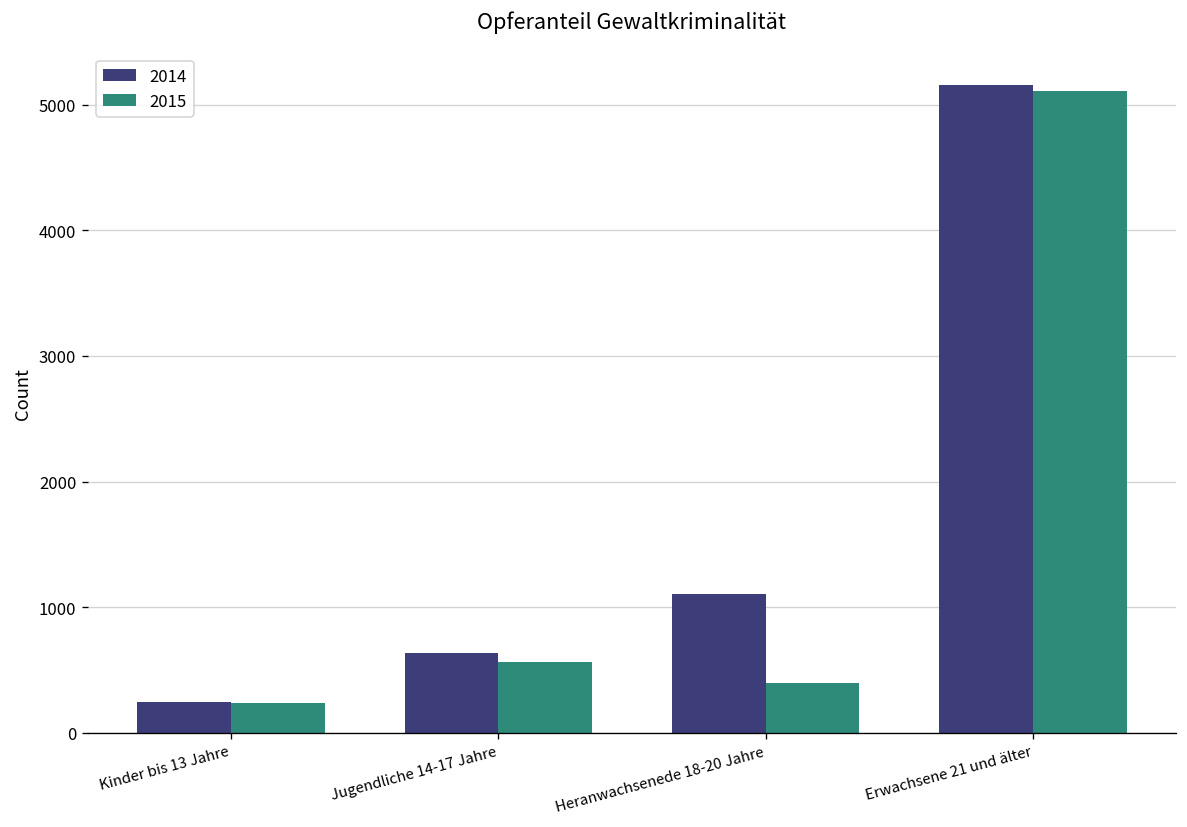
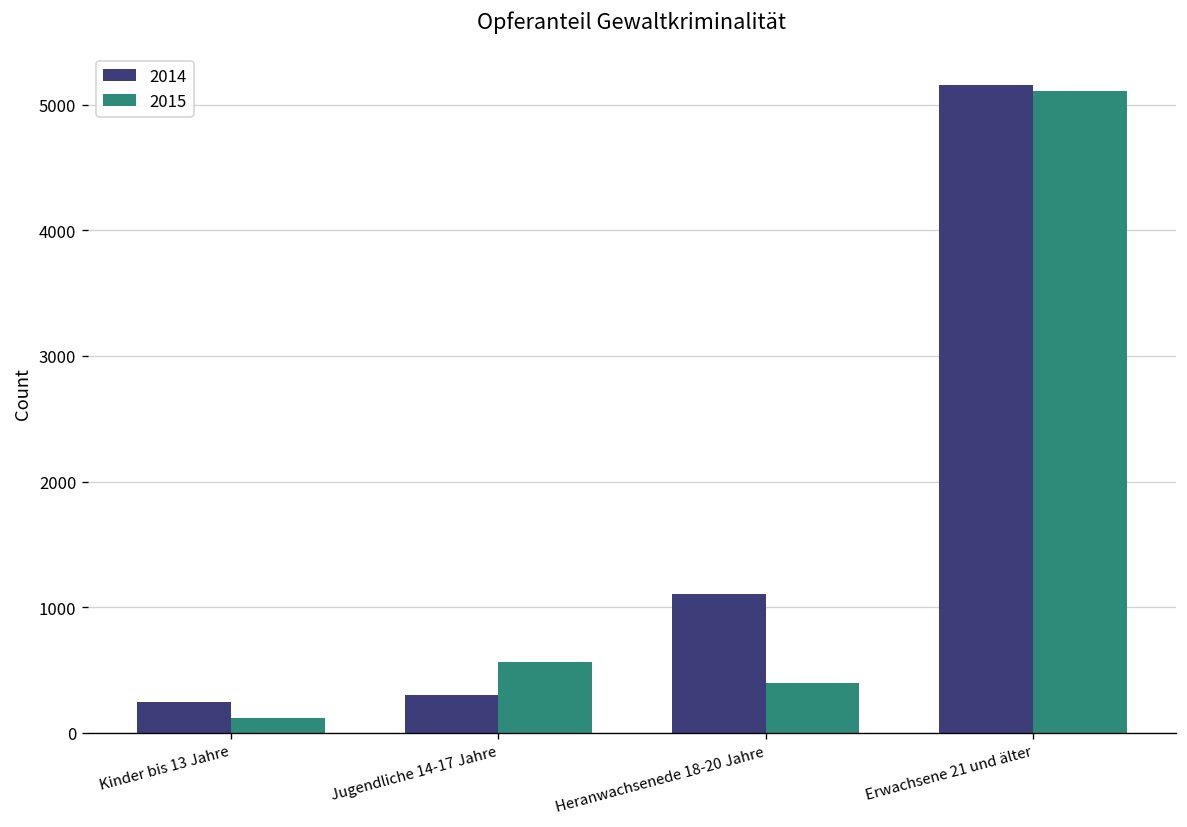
2015, Kinder bis 13 Jahre: 240 -> 120
2014, Jugendliche 14-17 Jahre: 630 -> 300
